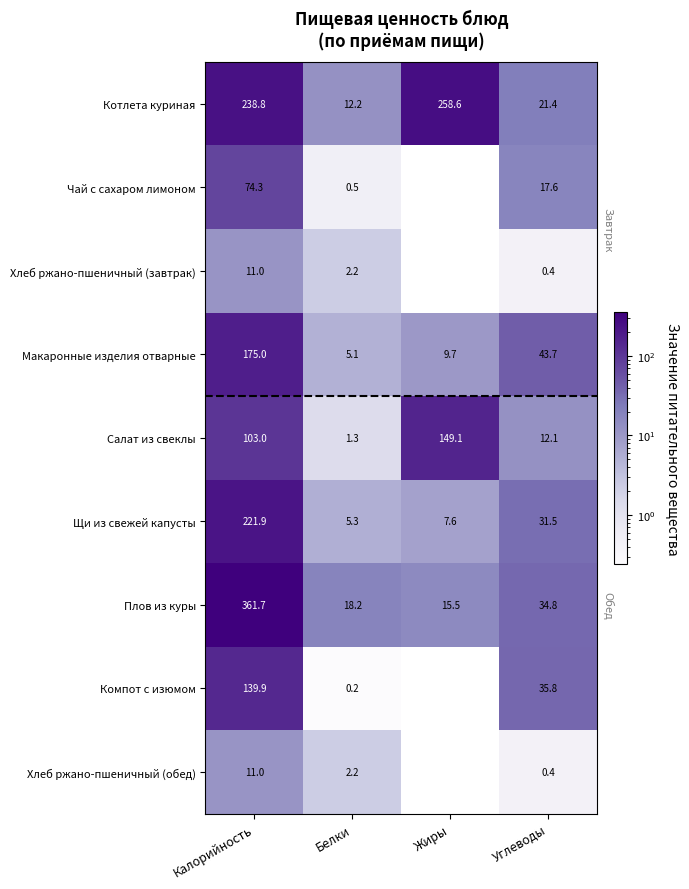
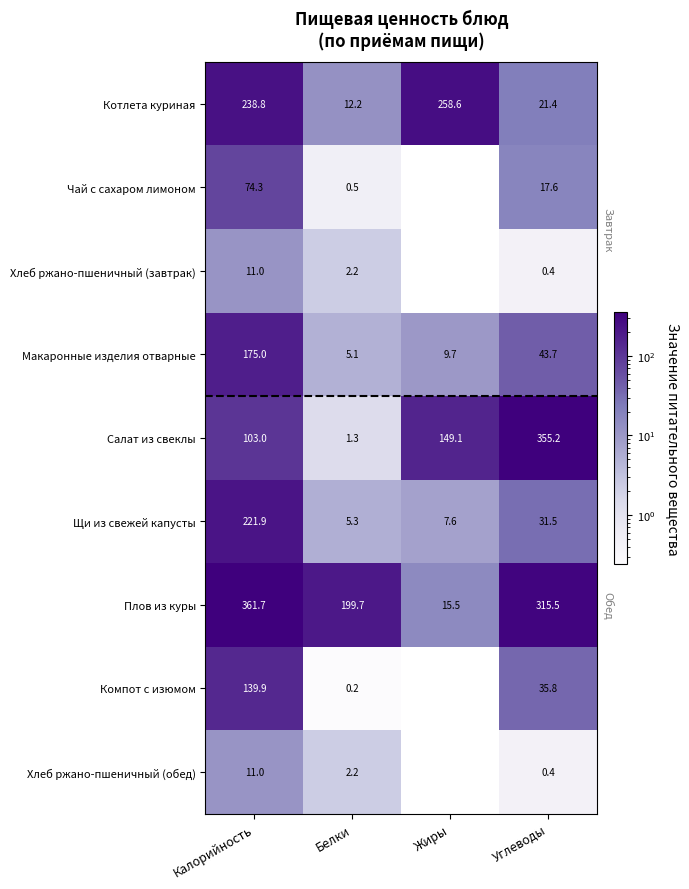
Салат из свеклы, Углеводы: 12.1 -> 355.2
Плов из куры, Белки: 18.2 -> 199.7
Плов из куры, Углеводы: 34.8 -> 315.5
